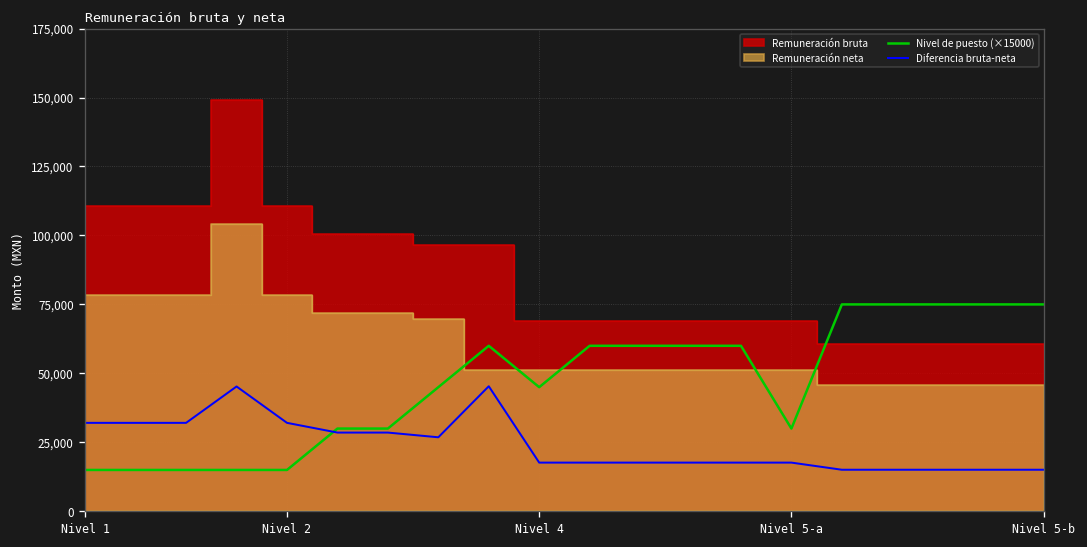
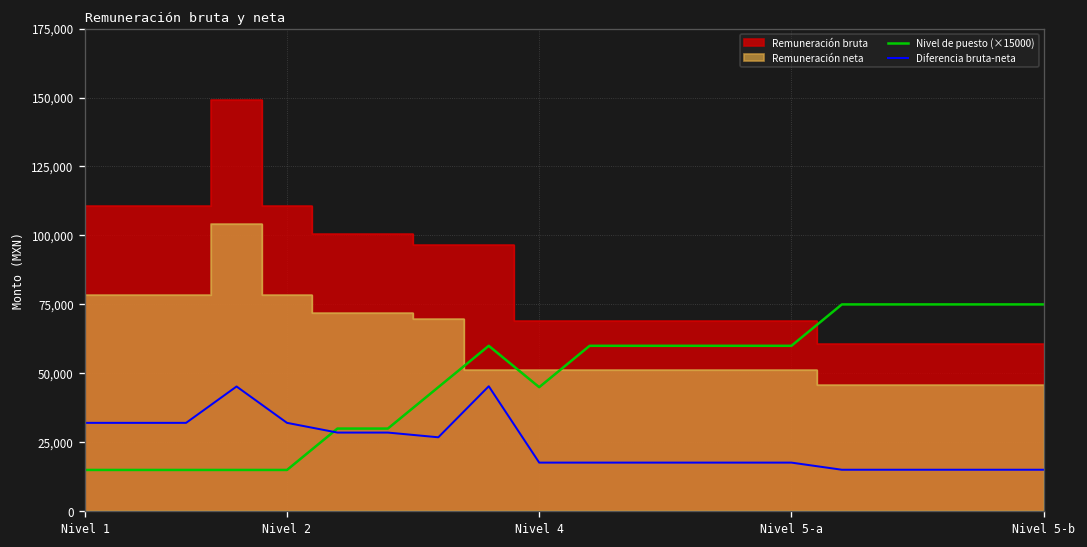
Nivel de puesto (×15000), Nivel 5-a: 30,000 -> 60,000
